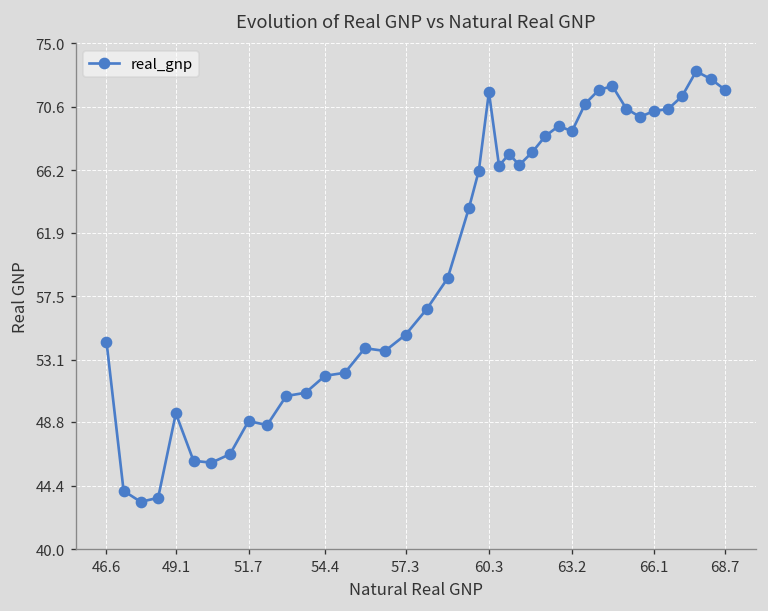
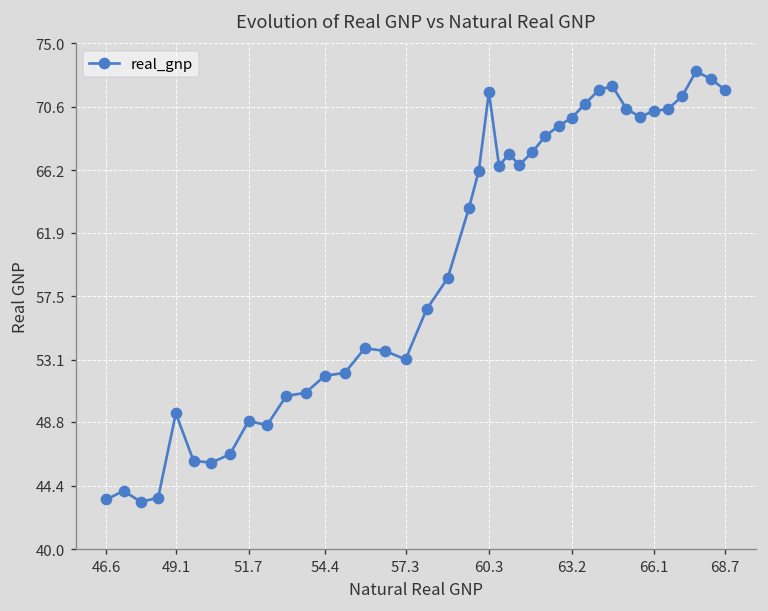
46.6: 54.4 -> 43.4
57.3: 54.8 -> 53.1
63.2: 68.9 -> 69.9
